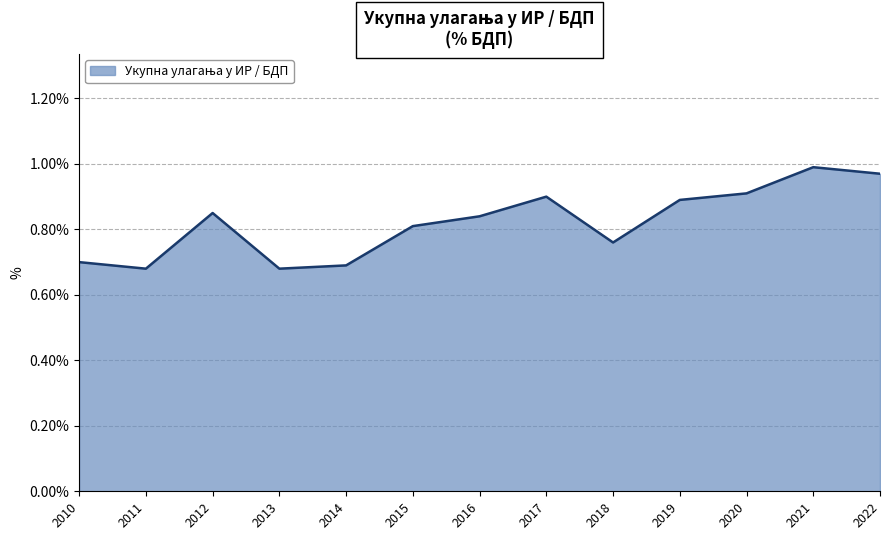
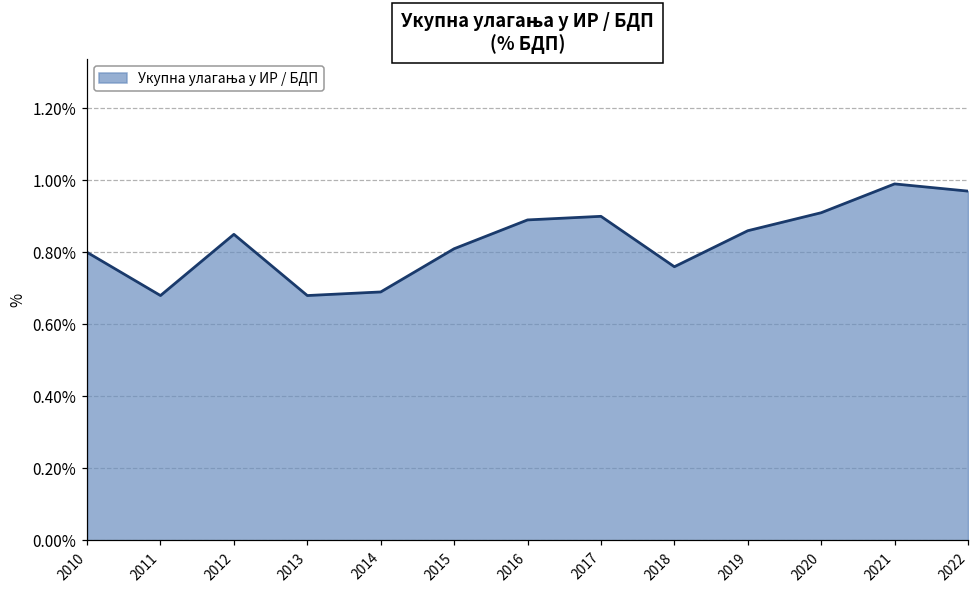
2010: 0.7% -> 0.8%
2016: 0.84% -> 0.89%
2019: 0.89% -> 0.86%
